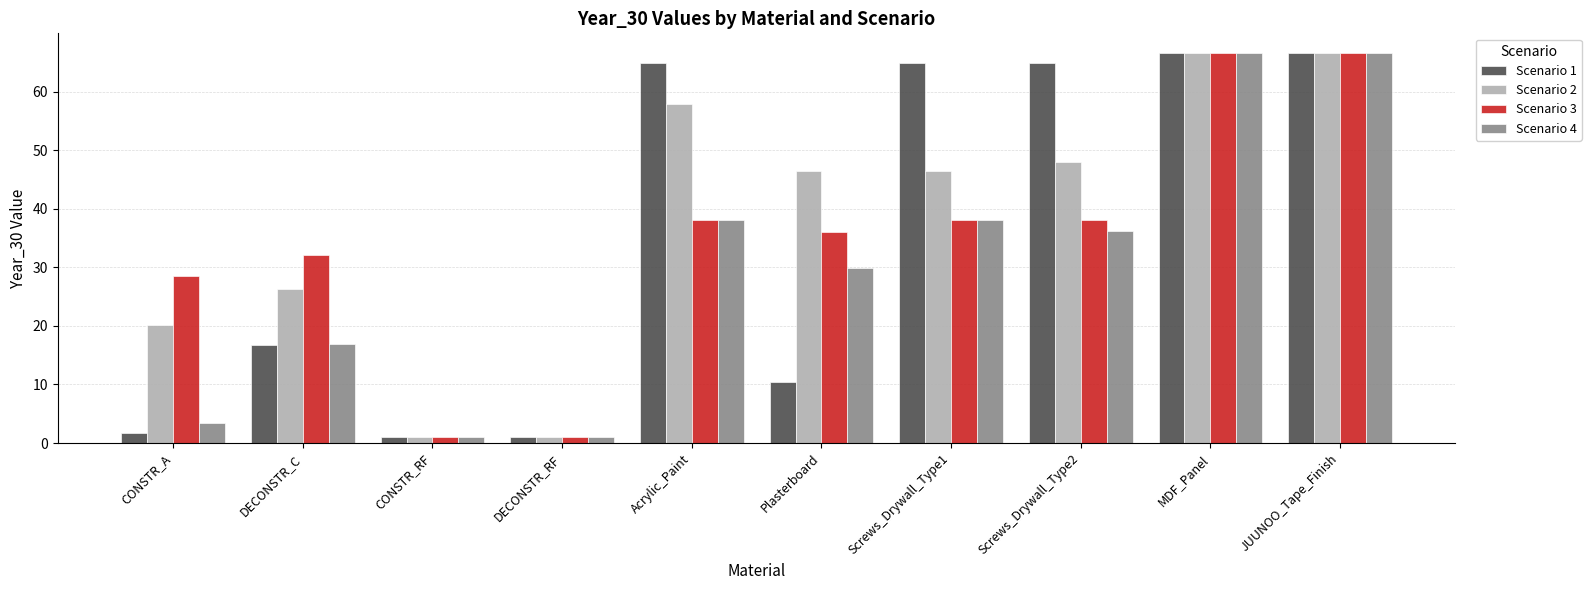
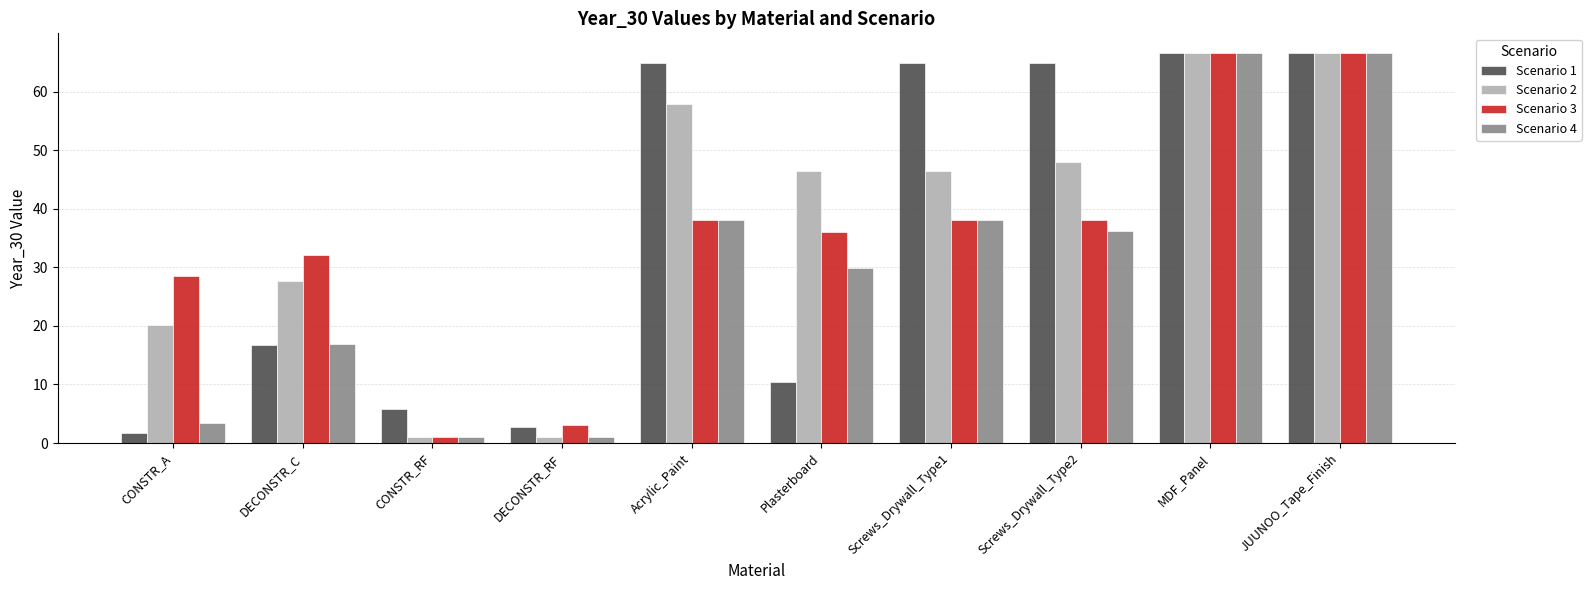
Scenario 2, DECONSTR_C: 26 -> 28
Scenario 1, CONSTR_RF: 1 -> 6
Scenario 1, DECONSTR_RF: 1 -> 3
Scenario 3, DECONSTR_RF: 1 -> 3
